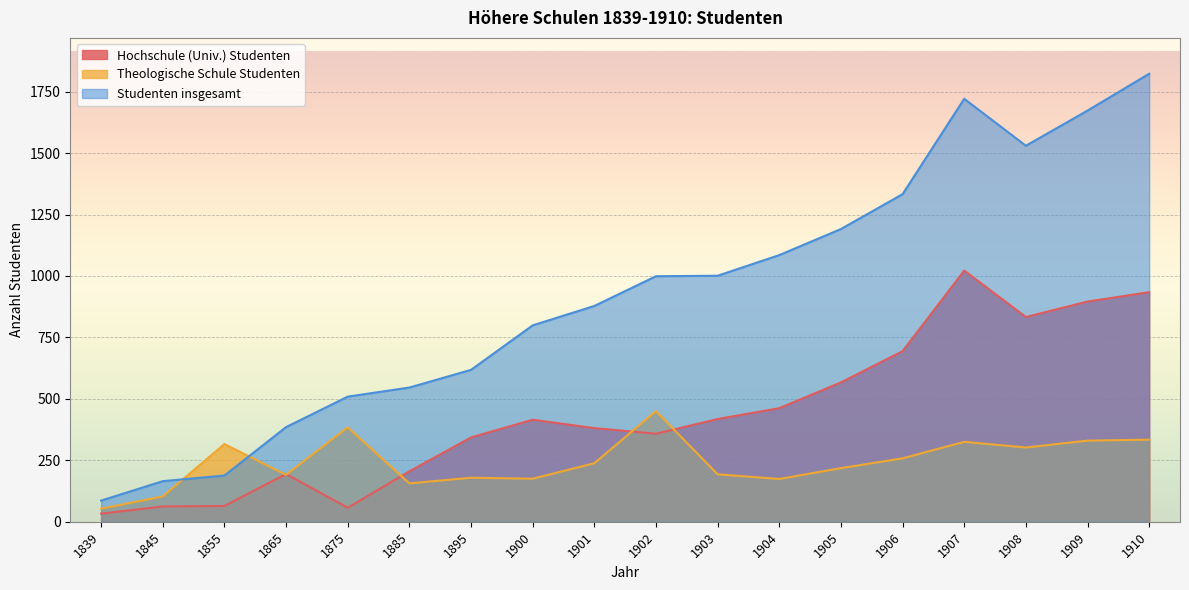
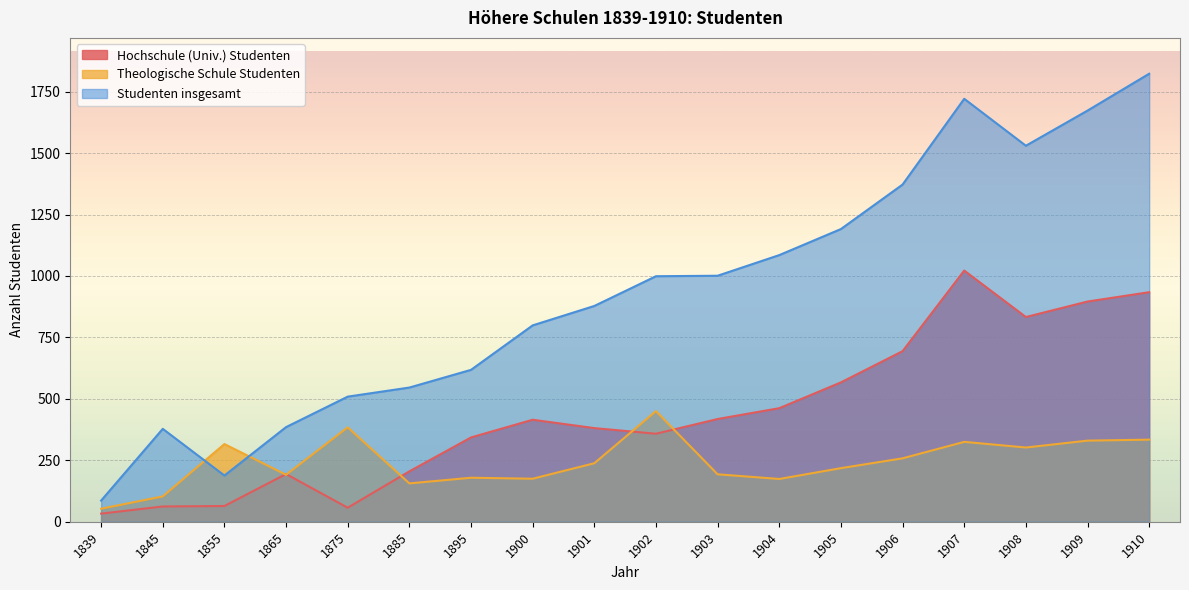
Studenten insgesamt, 1845: 170 -> 380
Studenten insgesamt, 1906: 1330 -> 1370
